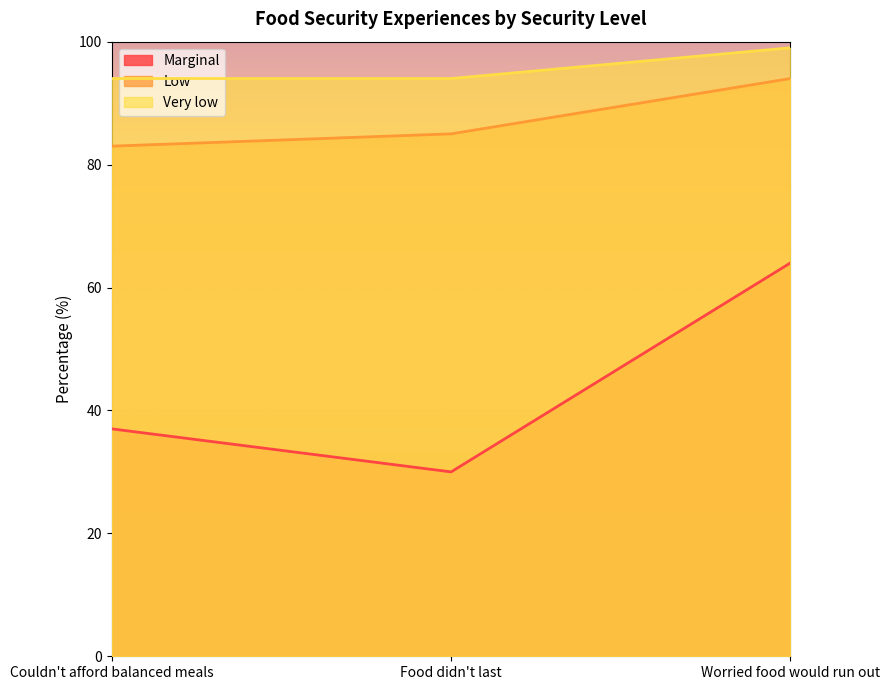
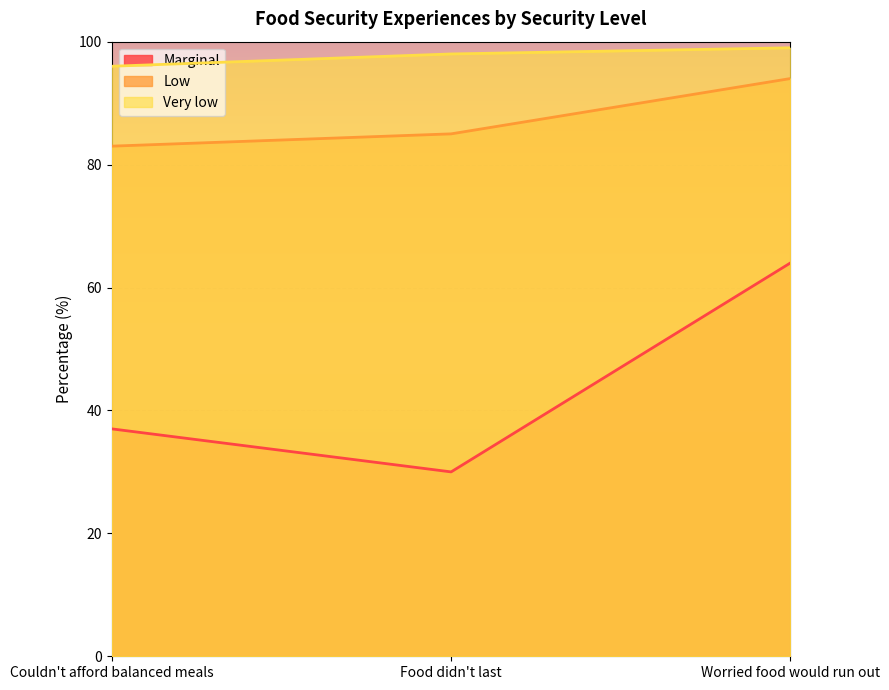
Very low, Couldn't afford balanced meals: 94 -> 96
Very low, Food didn't last: 94 -> 98
